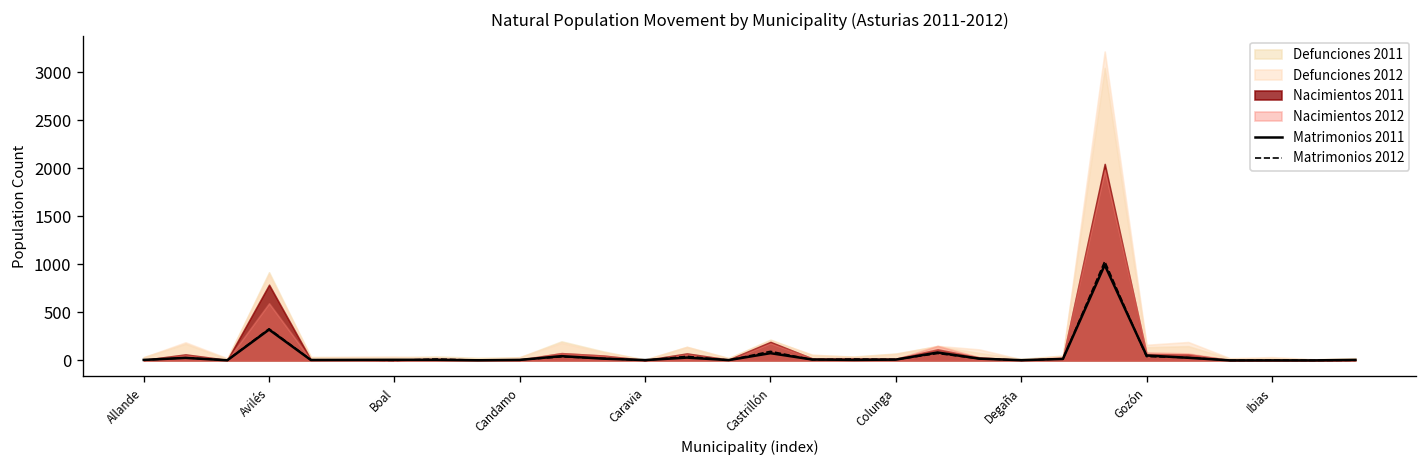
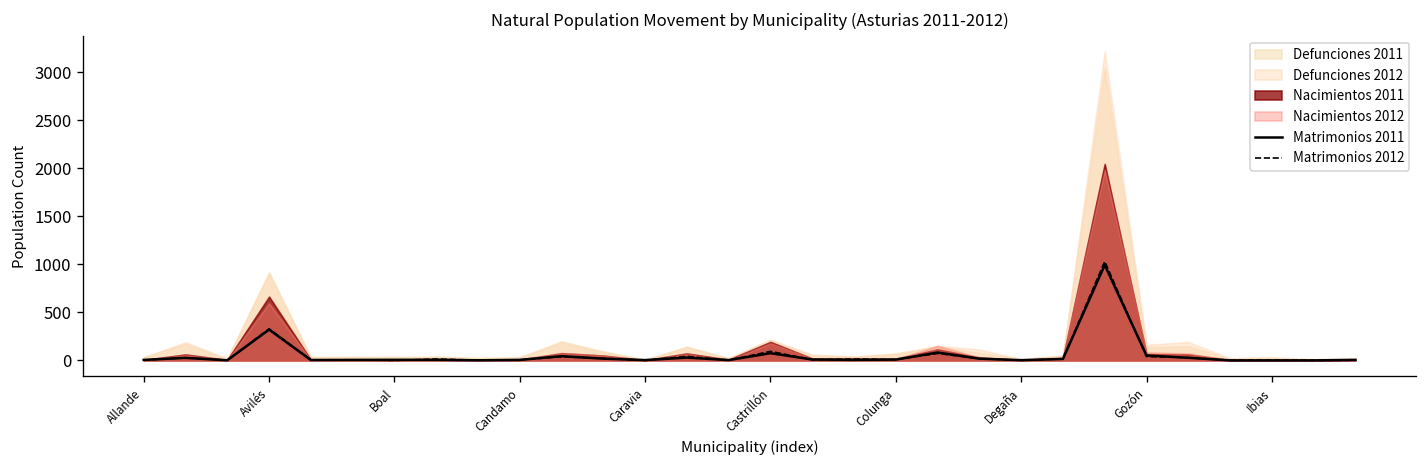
Nacimientos 2011, Avilés: 800 -> 700
